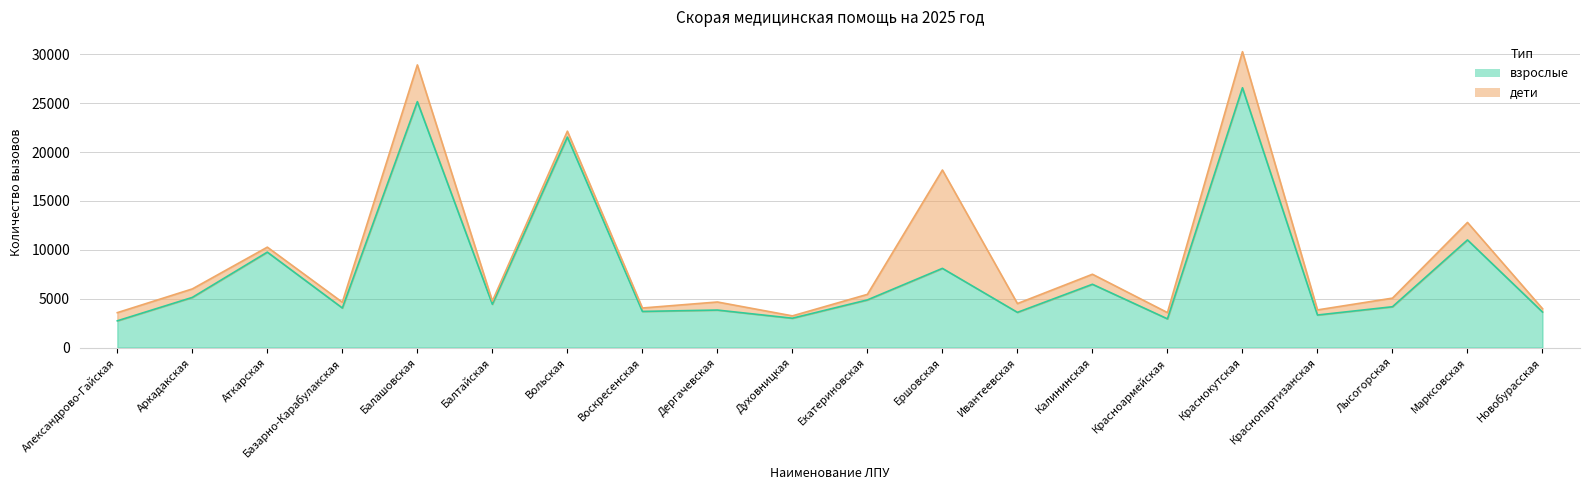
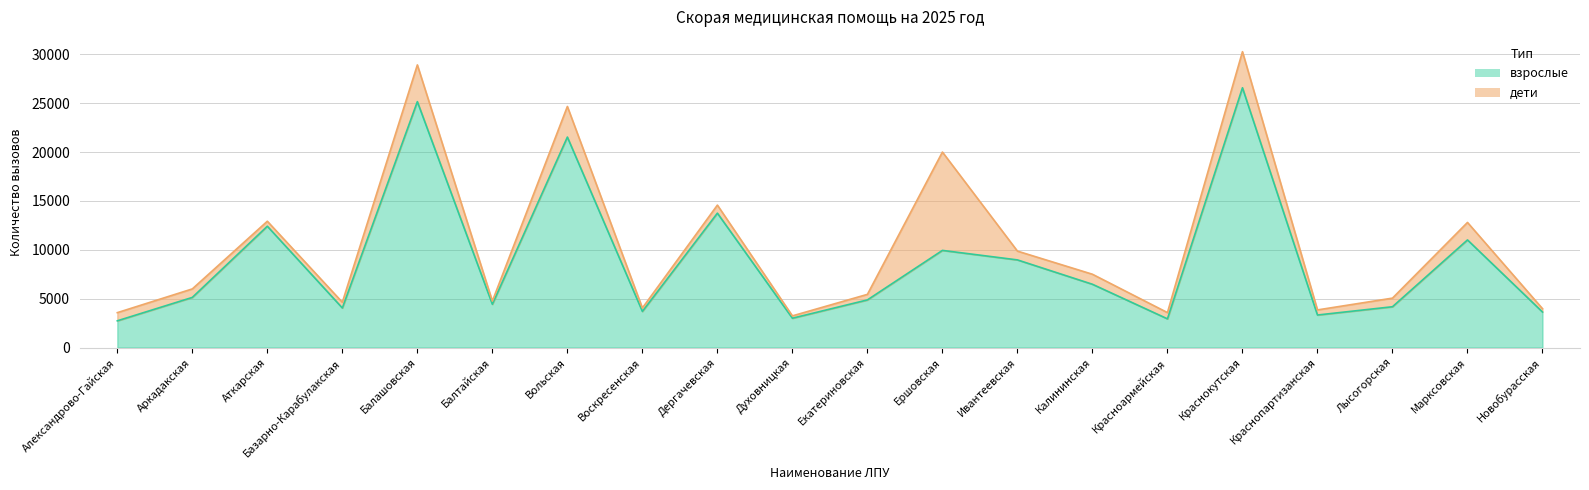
взрослые, Аткарская: 10000 -> 12000
дети, Вольская: 1000 -> 3000
взрослые, Дергачевская: 4000 -> 14000
взрослые, Ершовская: 8000 -> 10000
взрослые, Ивантеевская: 4000 -> 9000
